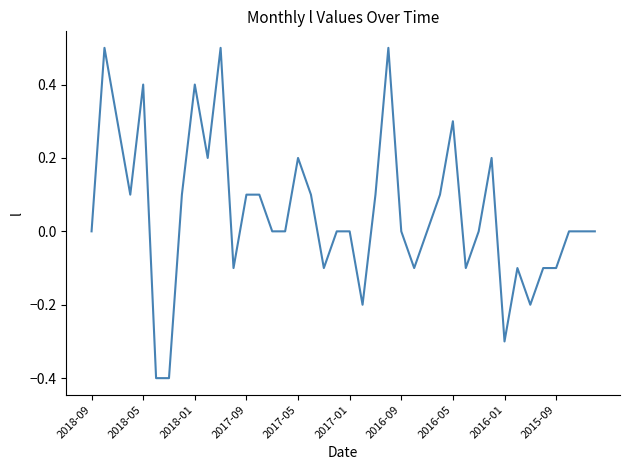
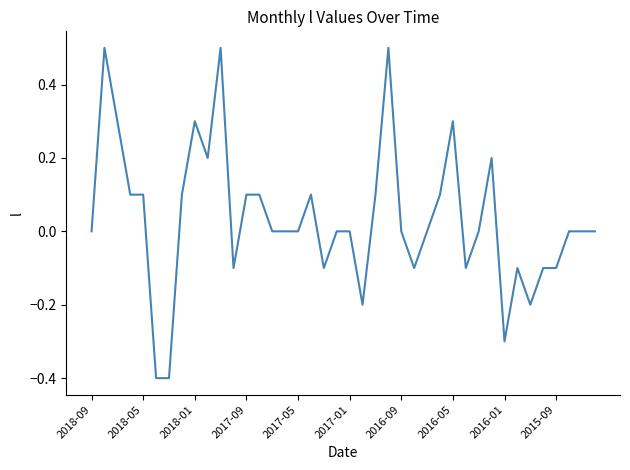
2018-05: 0.4 -> 0.1
2018-01: 0.4 -> 0.3
2017-05: 0.2 -> 0.0
